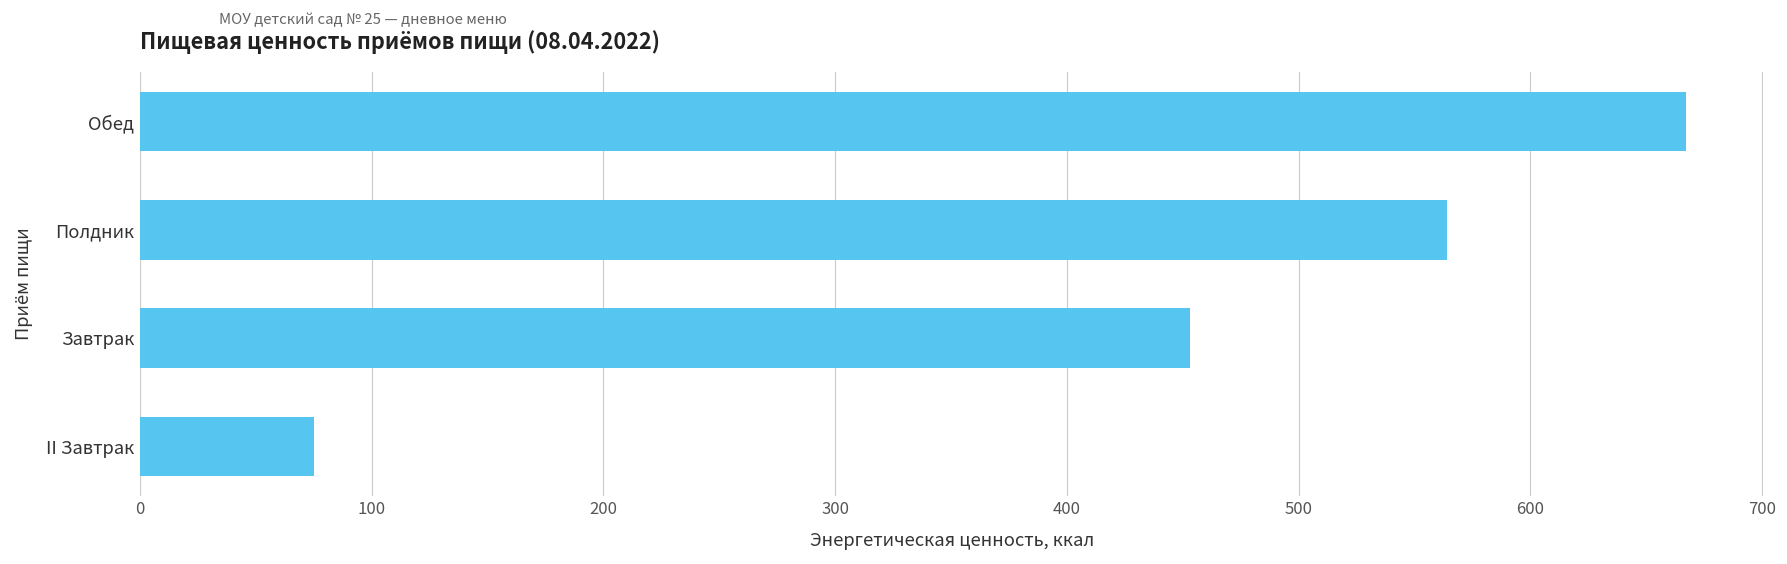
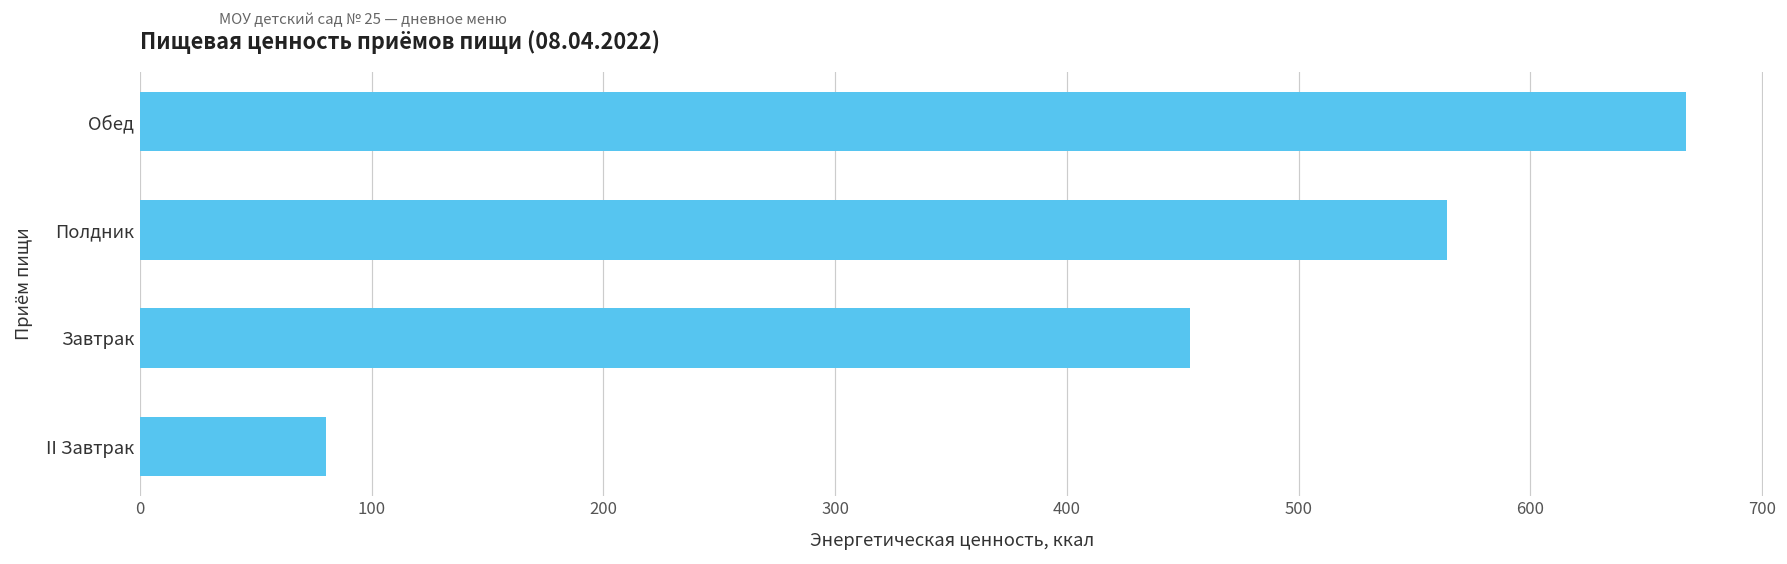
II Завтрак: 75 -> 80
